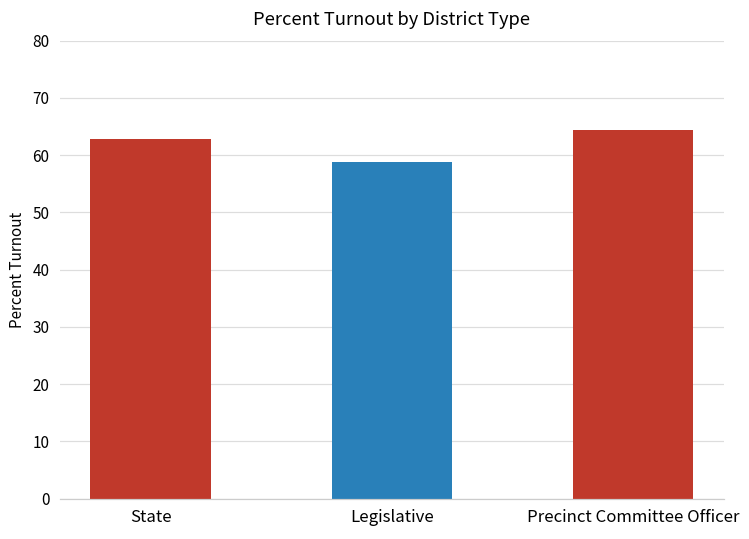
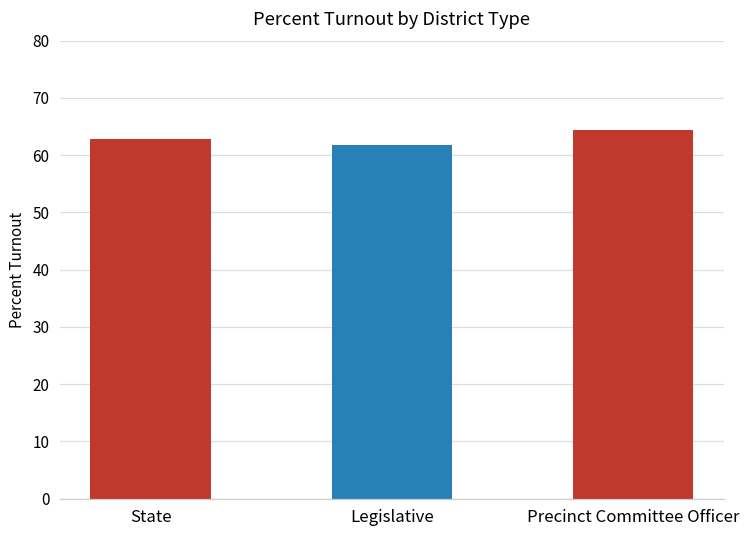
Legislative: 59 -> 62
